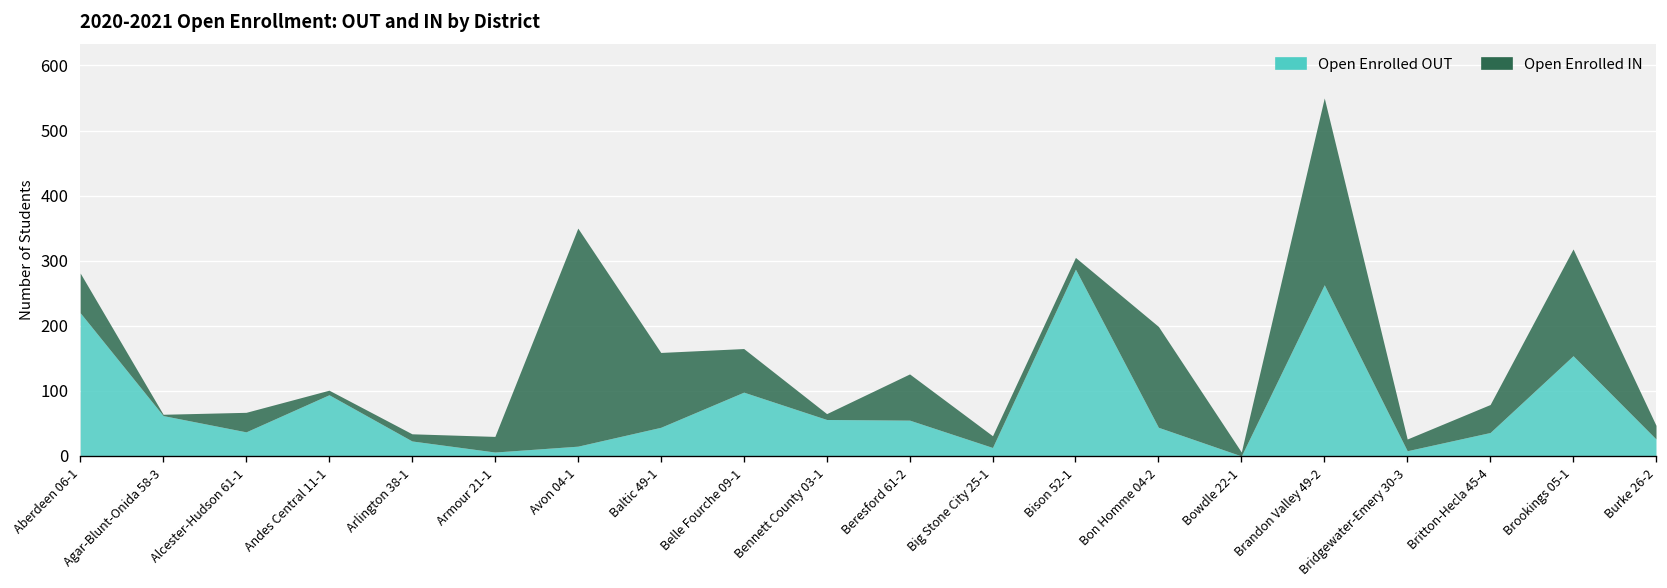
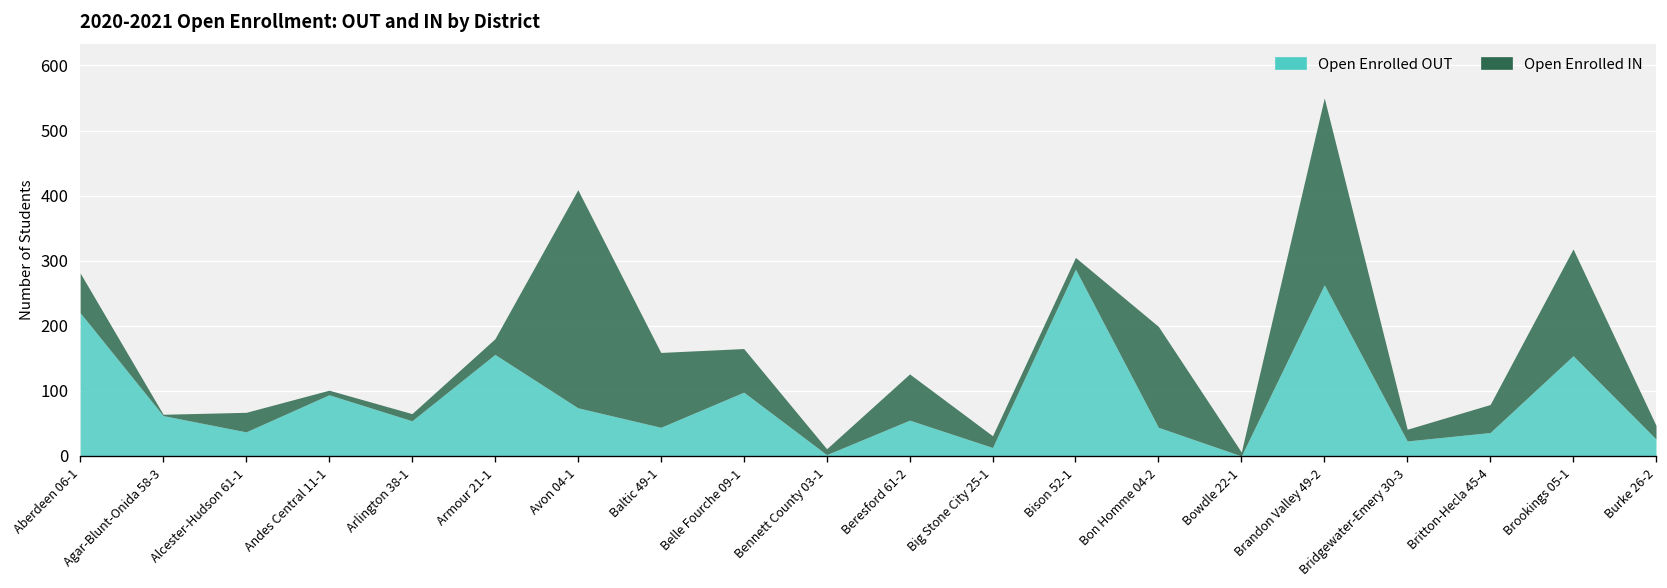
Open Enrolled OUT, Arlington 38-1: 20 -> 50
Open Enrolled OUT, Armour 21-1: 10 -> 160
Open Enrolled OUT, Avon 04-1: 20 -> 70
Open Enrolled OUT, Bennett County 03-1: 60 -> 0
Open Enrolled OUT, Bridgewater-Emery 30-3: 10 -> 20
